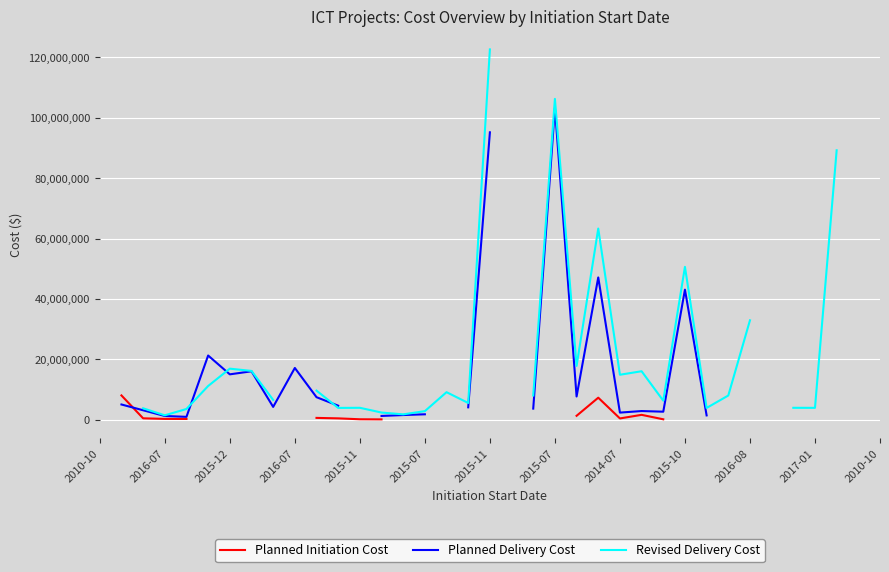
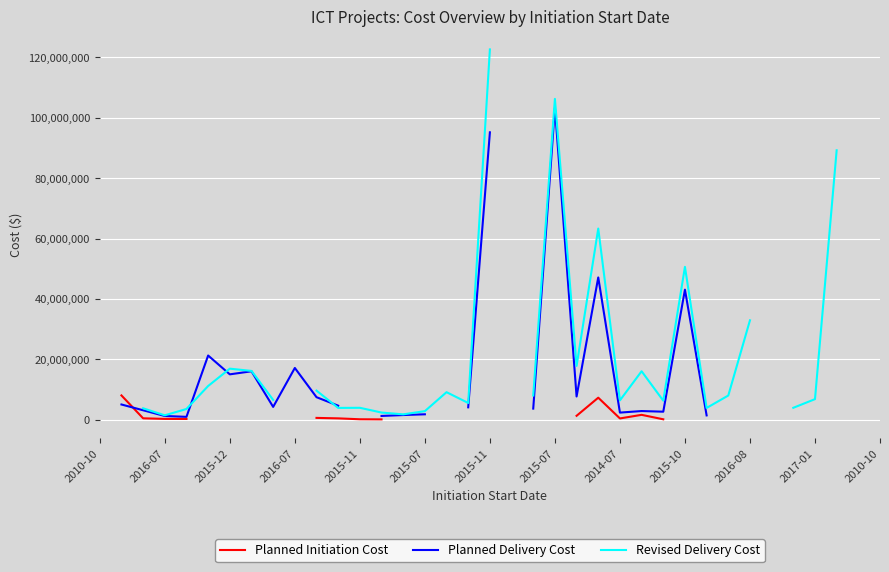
Revised Delivery Cost, 2014-07: 15,000,000 -> 6,000,000
Revised Delivery Cost, 2017-01: 4,000,000 -> 7,000,000
